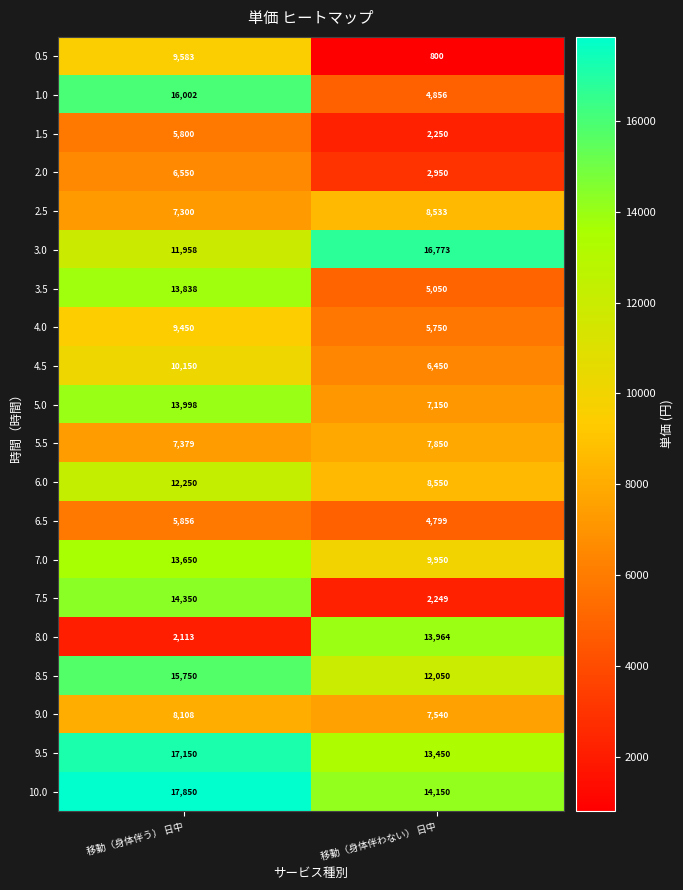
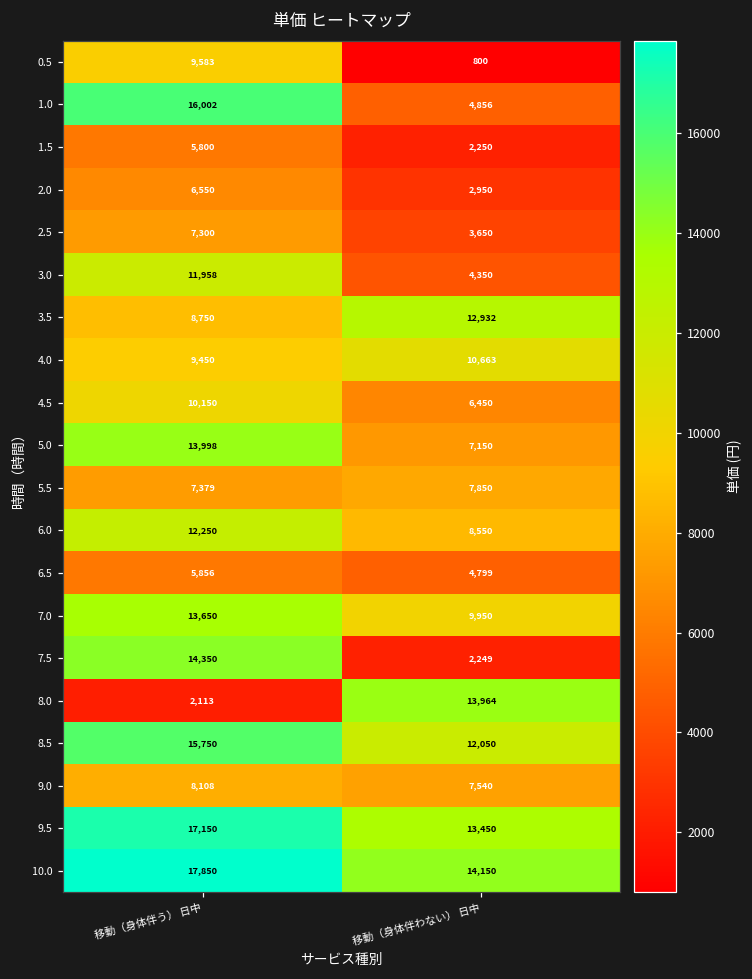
2.5, 移動（身体伴わない） 日中: 8,533 -> 3,650
3.0, 移動（身体伴わない） 日中: 16,773 -> 4,350
3.5, 移動（身体伴う） 日中: 13,838 -> 8,750
3.5, 移動（身体伴わない） 日中: 5,050 -> 12,932
4.0, 移動（身体伴わない） 日中: 5,750 -> 10,663
